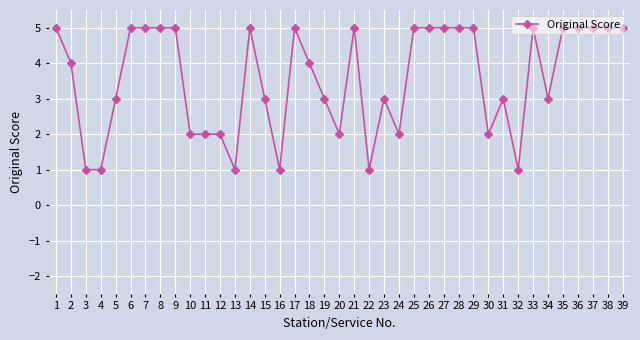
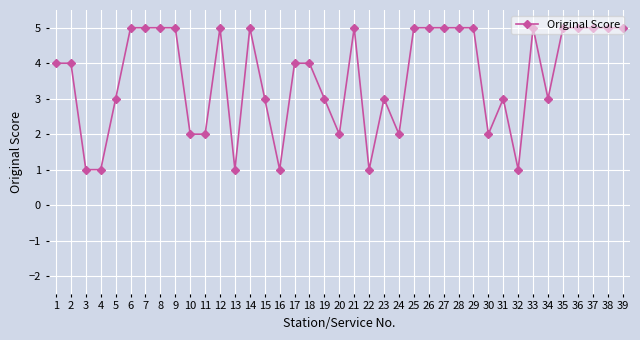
1: 5 -> 4
12: 2 -> 5
17: 5 -> 4
